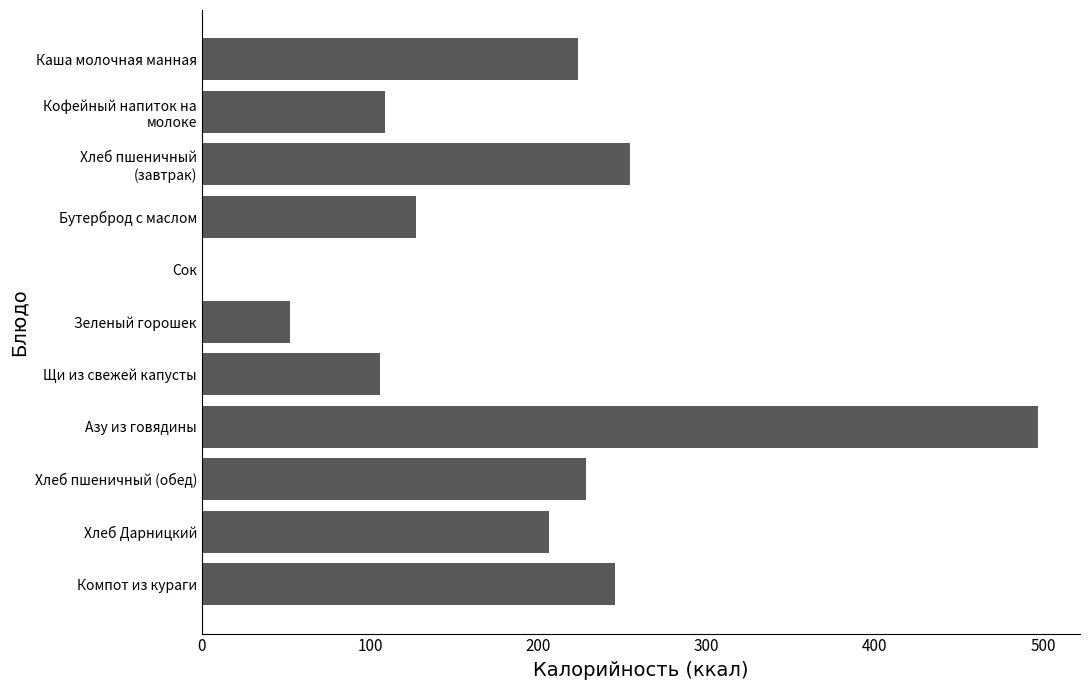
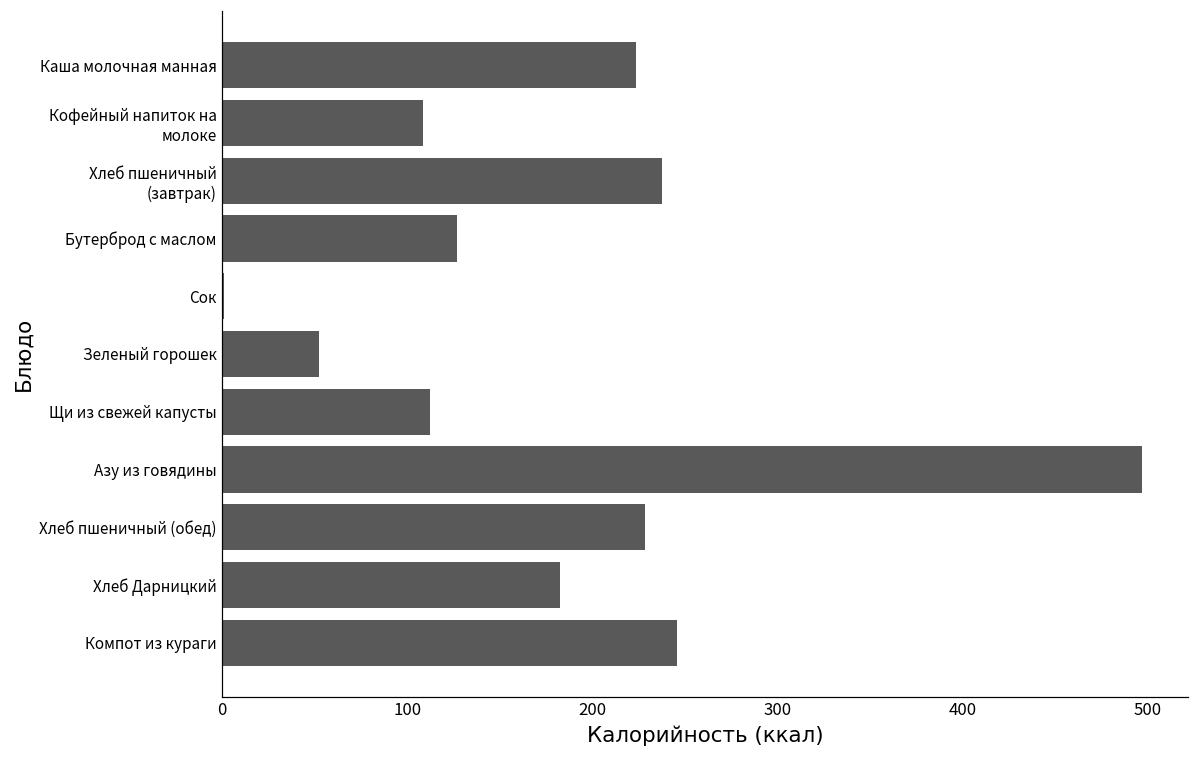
Хлеб пшеничный (завтрак): 254 -> 238
Щи из свежей капусты: 106 -> 112
Хлеб Дарницкий: 207 -> 183
